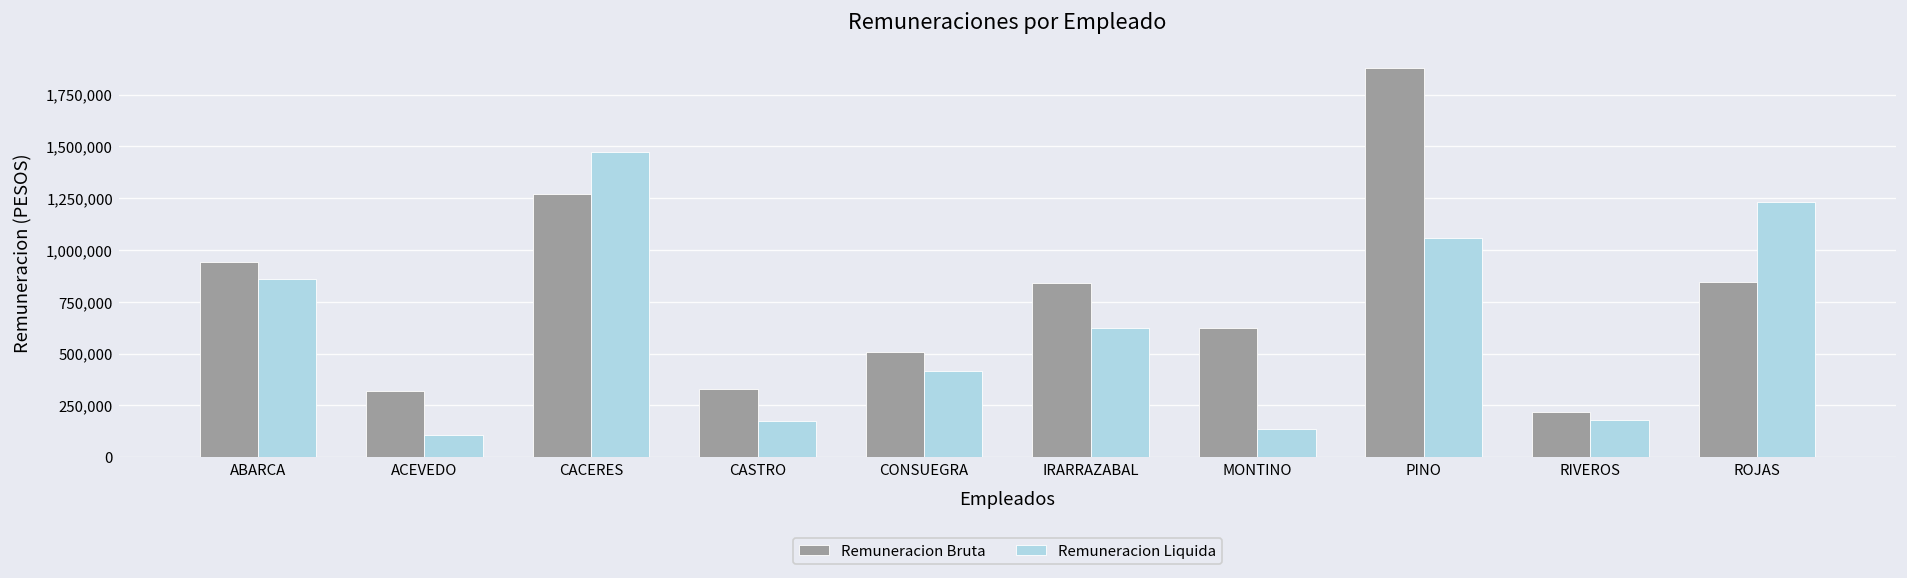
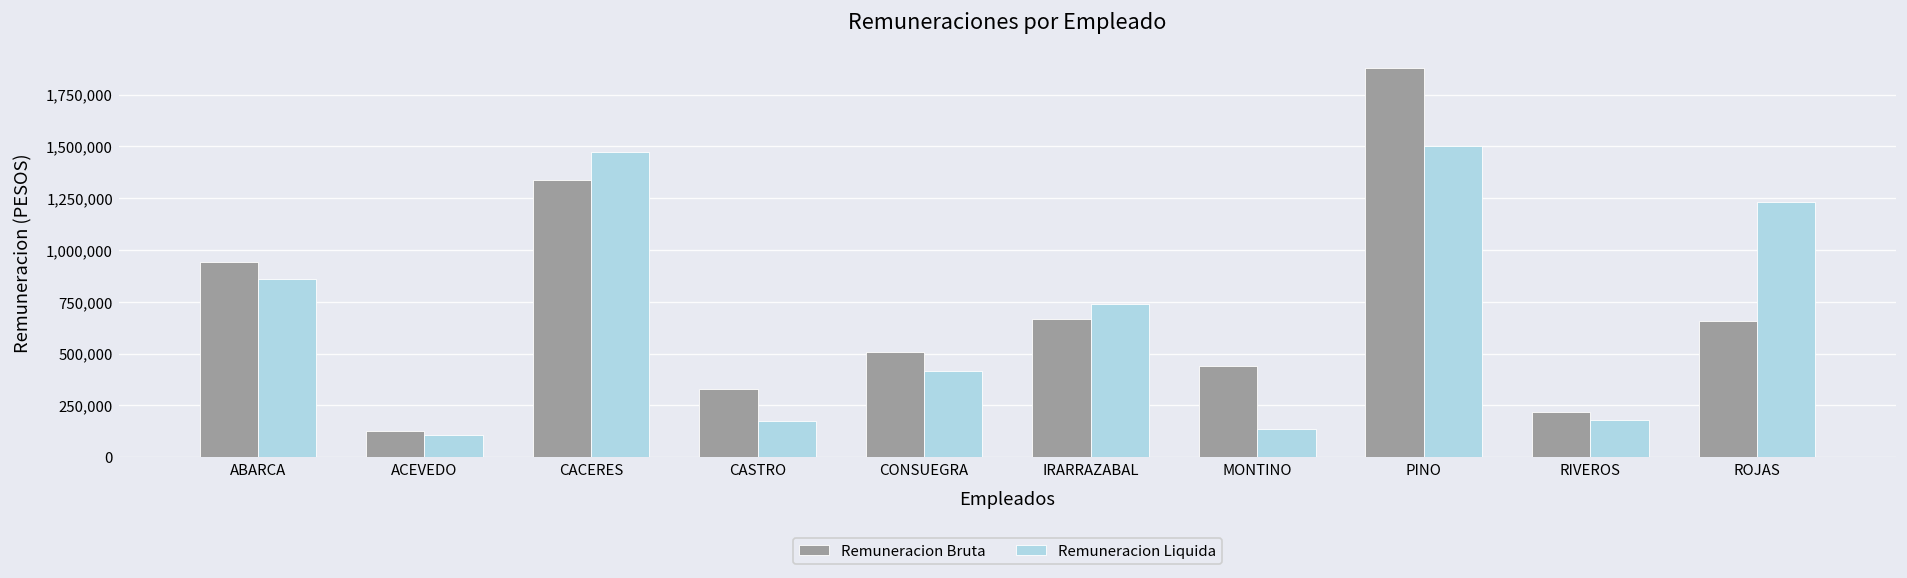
Remuneracion Bruta, ACEVEDO: 320,000 -> 130,000
Remuneracion Bruta, CACERES: 1,270,000 -> 1,340,000
Remuneracion Bruta, IRARRAZABAL: 840,000 -> 670,000
Remuneracion Liquida, IRARRAZABAL: 620,000 -> 740,000
Remuneracion Bruta, MONTINO: 620,000 -> 440,000
Remuneracion Liquida, PINO: 1,060,000 -> 1,500,000
Remuneracion Bruta, ROJAS: 840,000 -> 660,000
